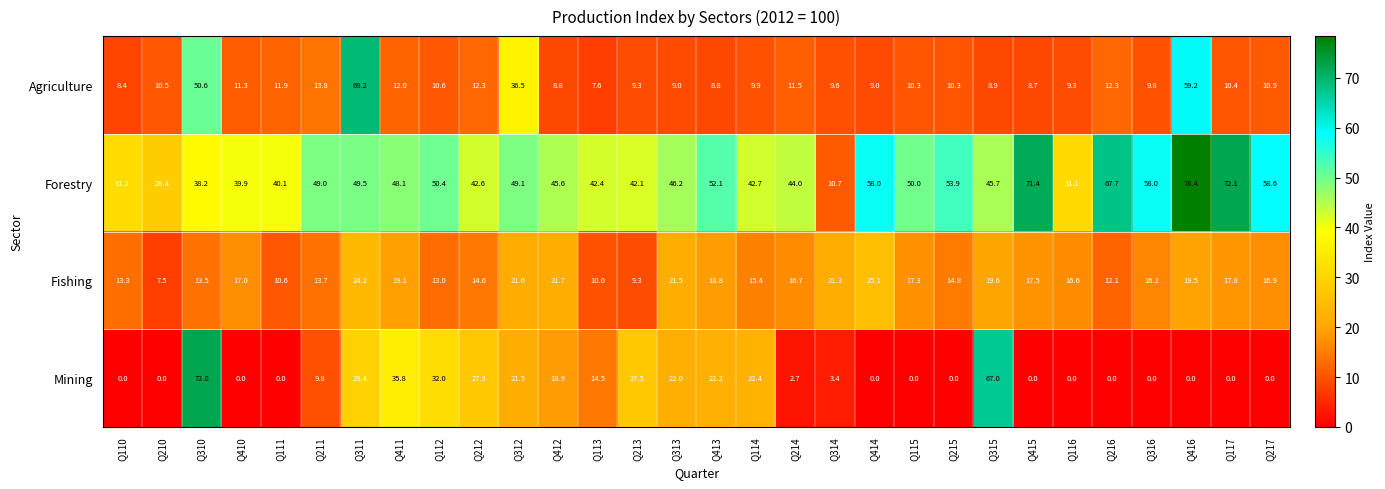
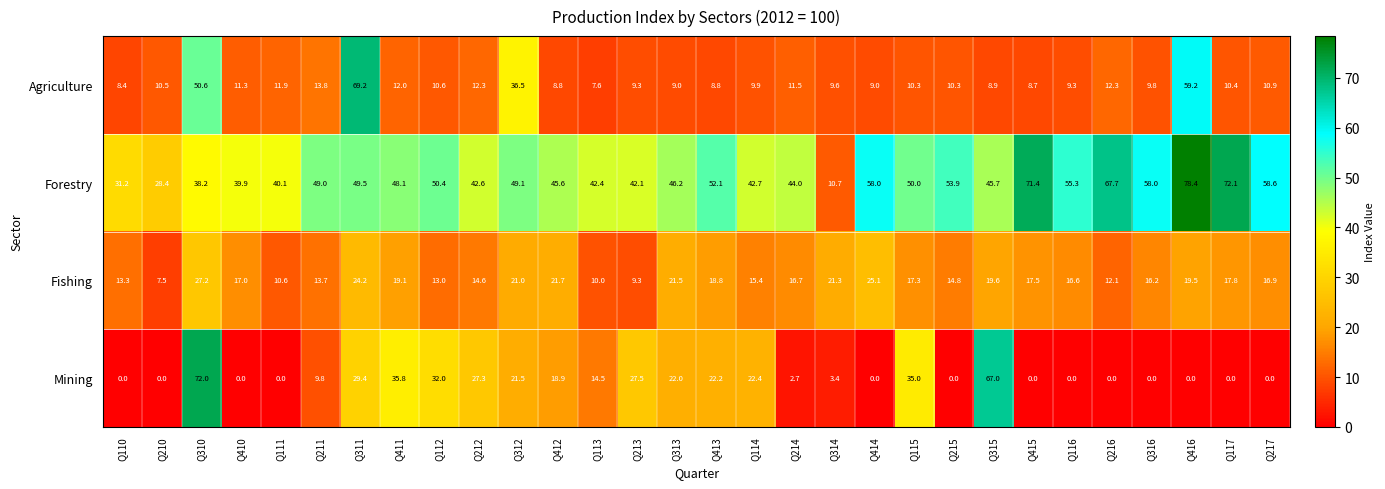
Forestry, Q116: 31.1 -> 55.3
Fishing, Q310: 13.5 -> 27.2
Mining, Q115: 0.0 -> 35.0
